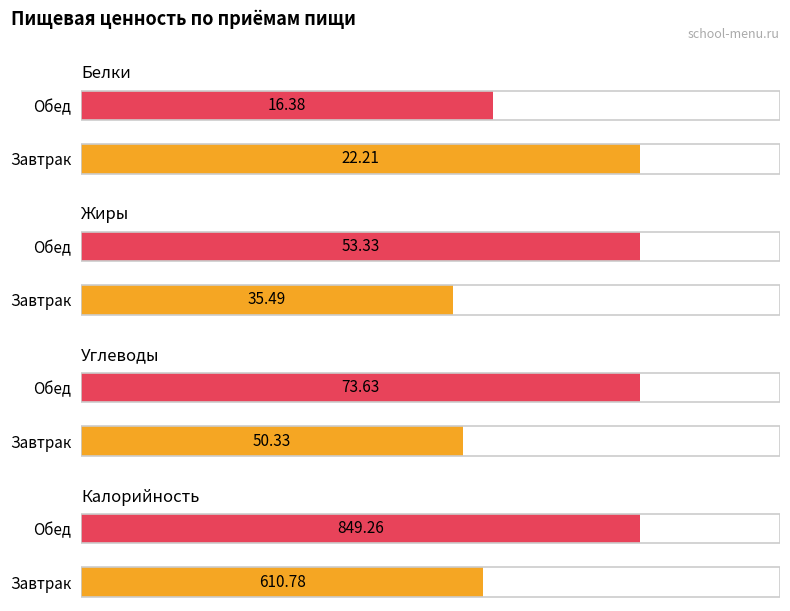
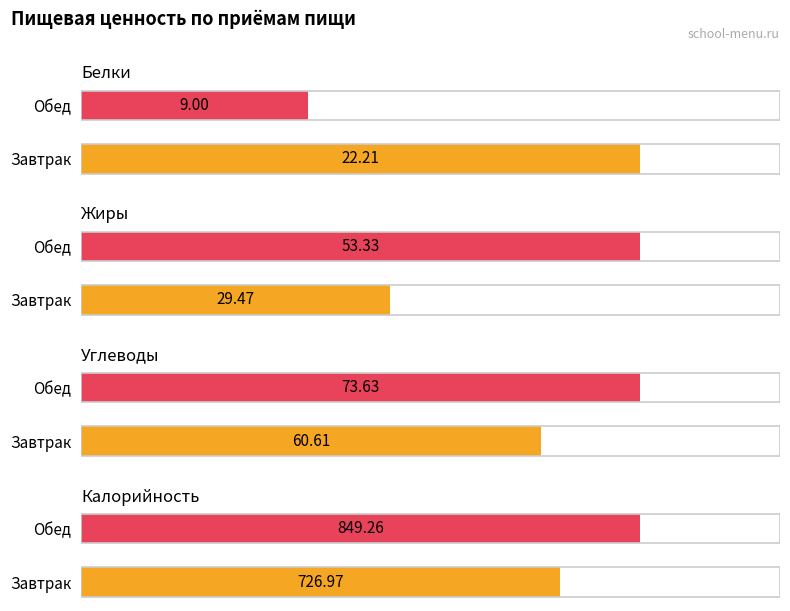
Белки, Обед: 16.38 -> 9.00
Жиры, Завтрак: 35.49 -> 29.47
Углеводы, Завтрак: 50.33 -> 60.61
Калорийность, Завтрак: 610.78 -> 726.97
